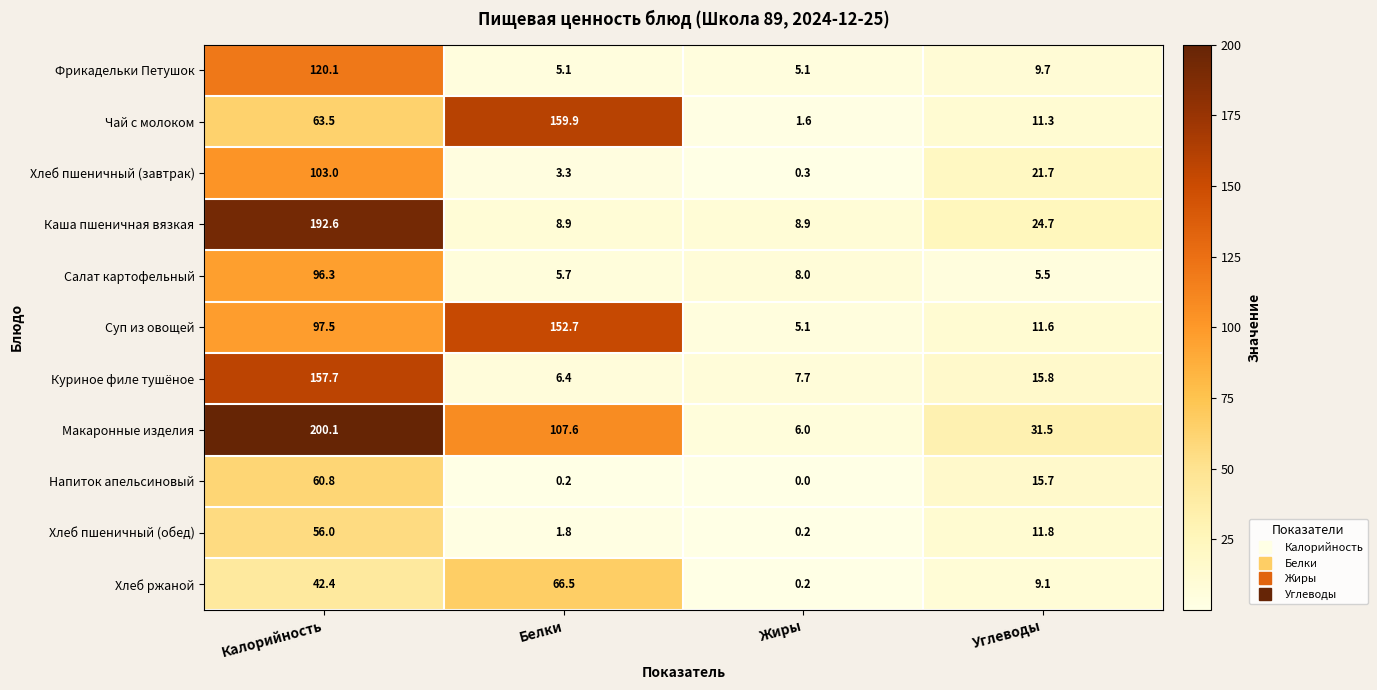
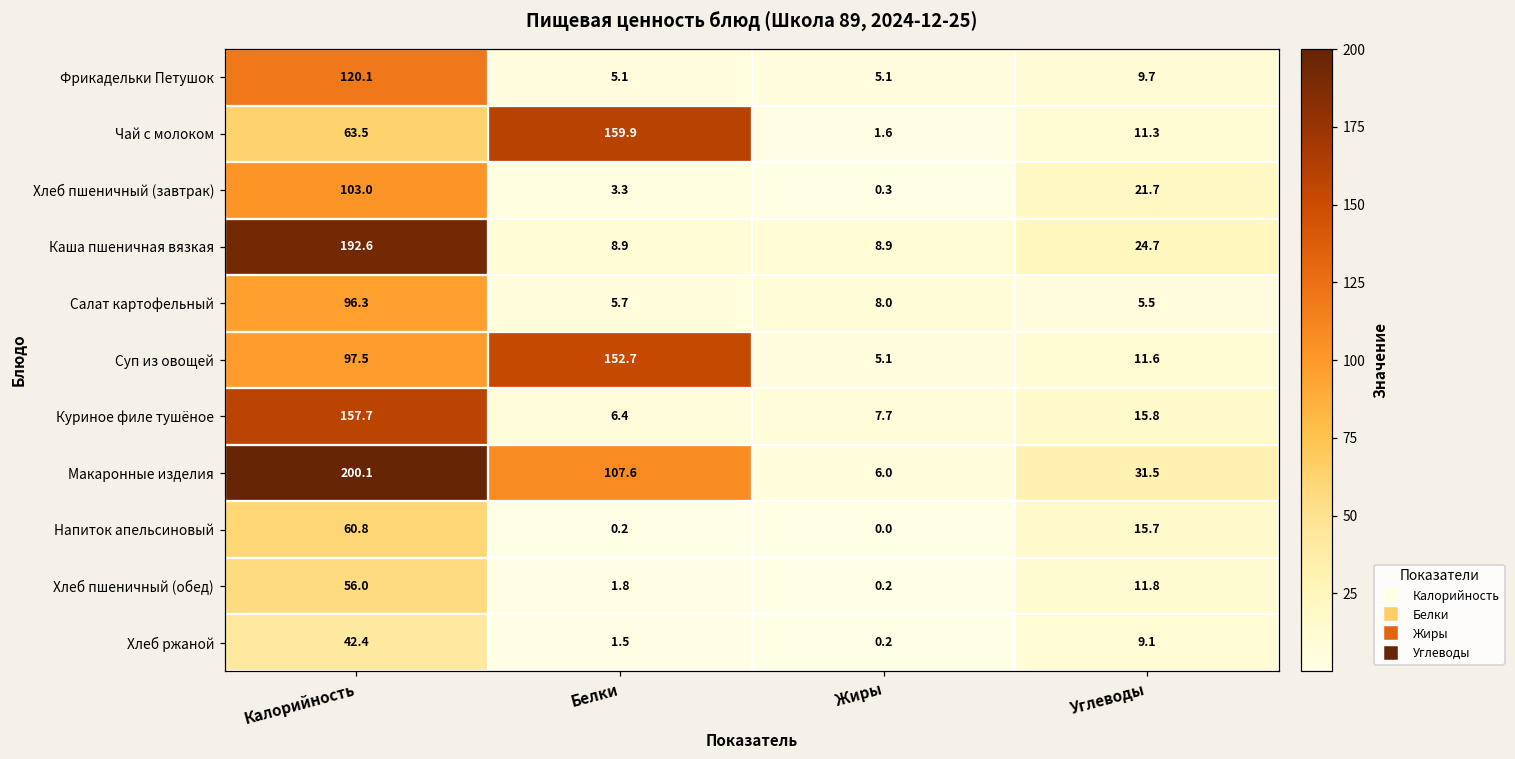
Хлеб ржаной, Белки: 66.5 -> 1.5
